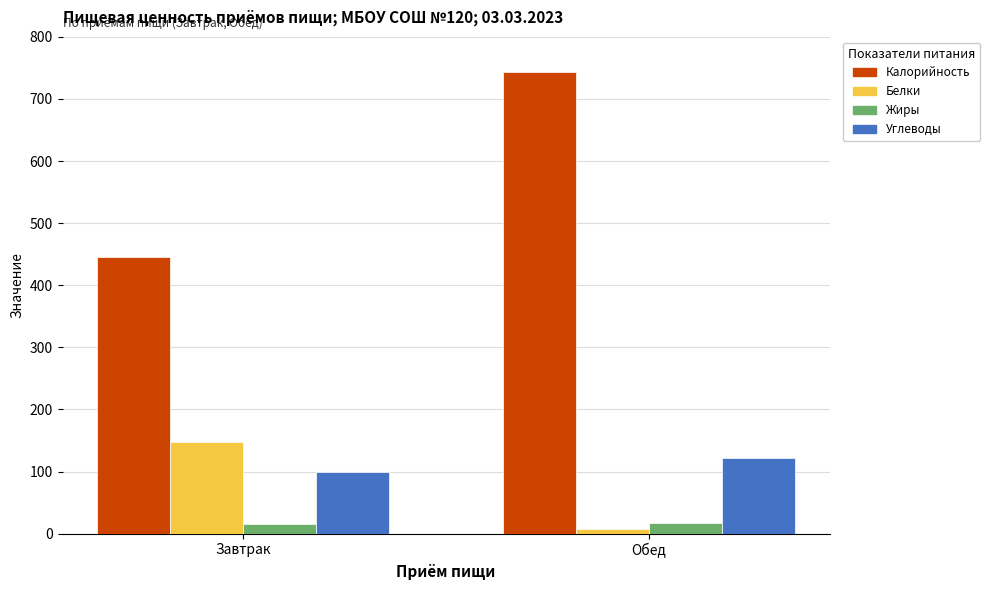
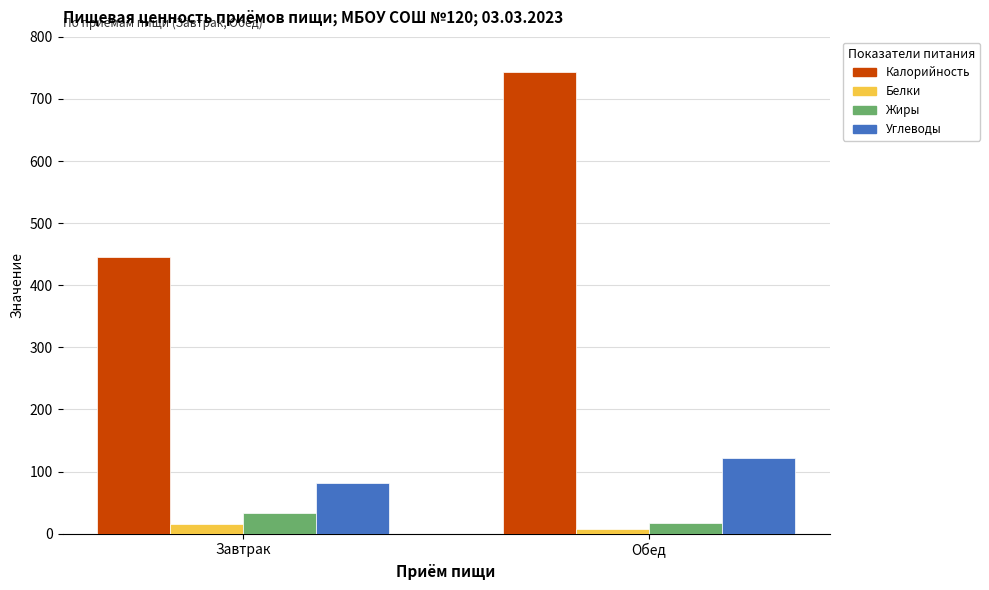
Белки, Завтрак: 150 -> 20
Жиры, Завтрак: 10 -> 30
Углеводы, Завтрак: 100 -> 80
